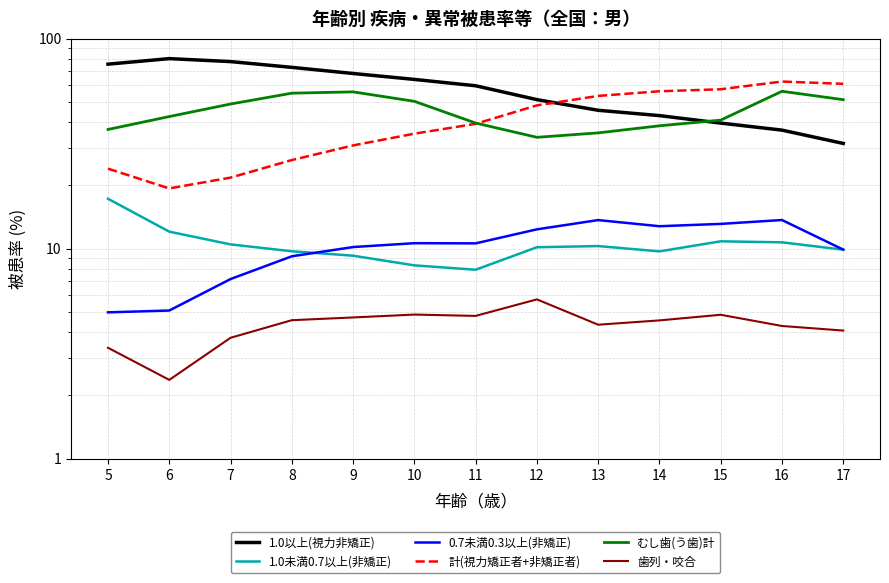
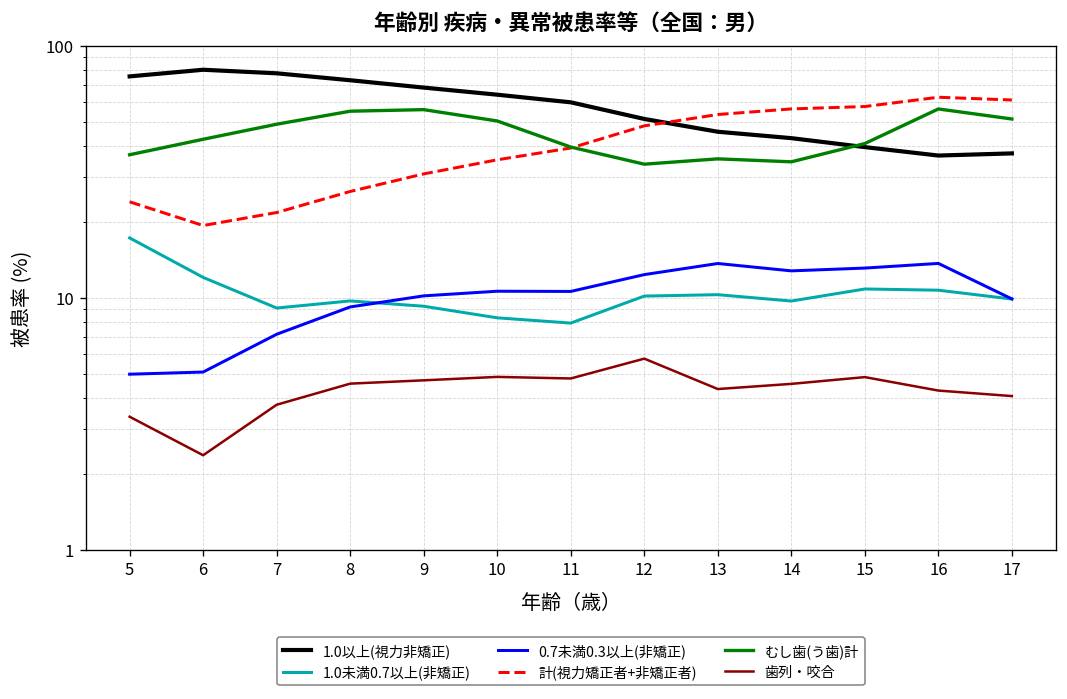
1.0未満0.7以上(非矯正), 7: 10 -> 9.1
むし歯(う歯)計, 14: 38 -> 35
1.0以上(視力非矯正), 17: 32 -> 37
